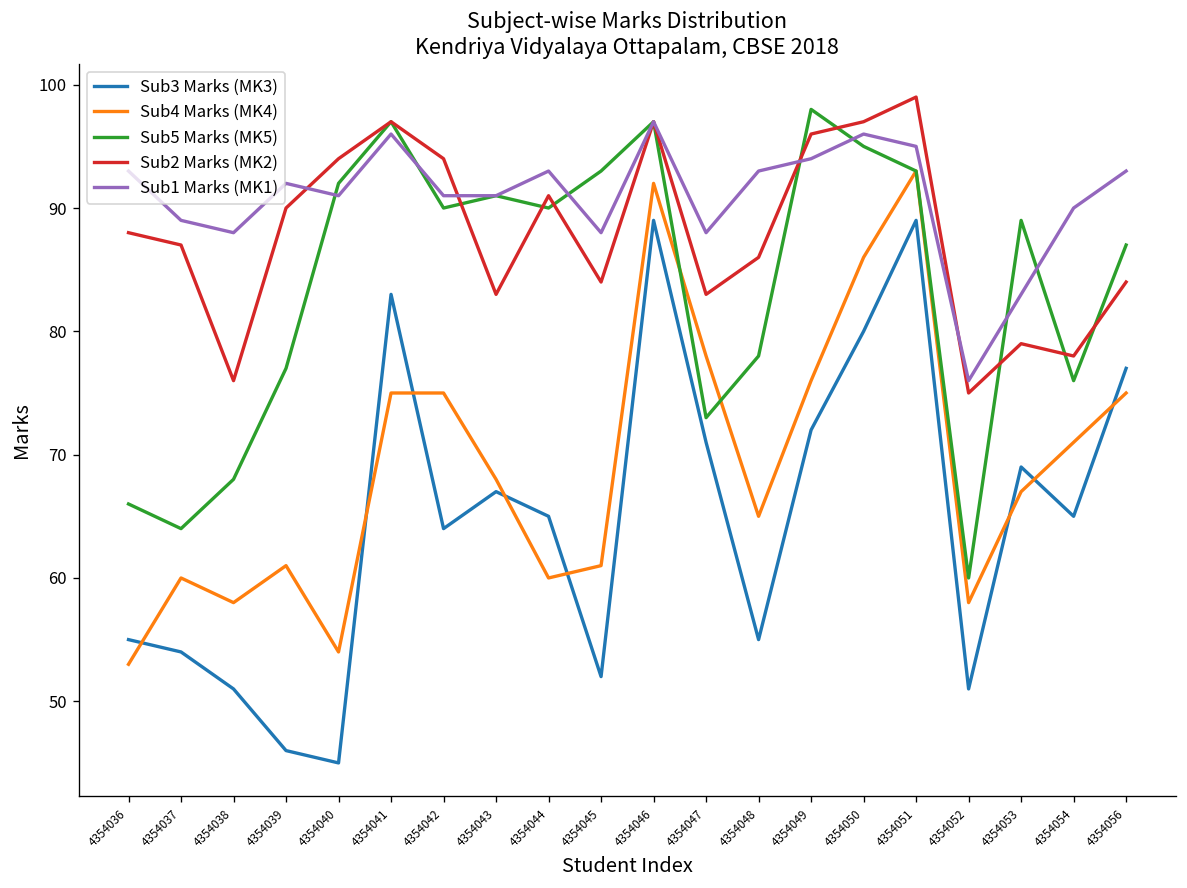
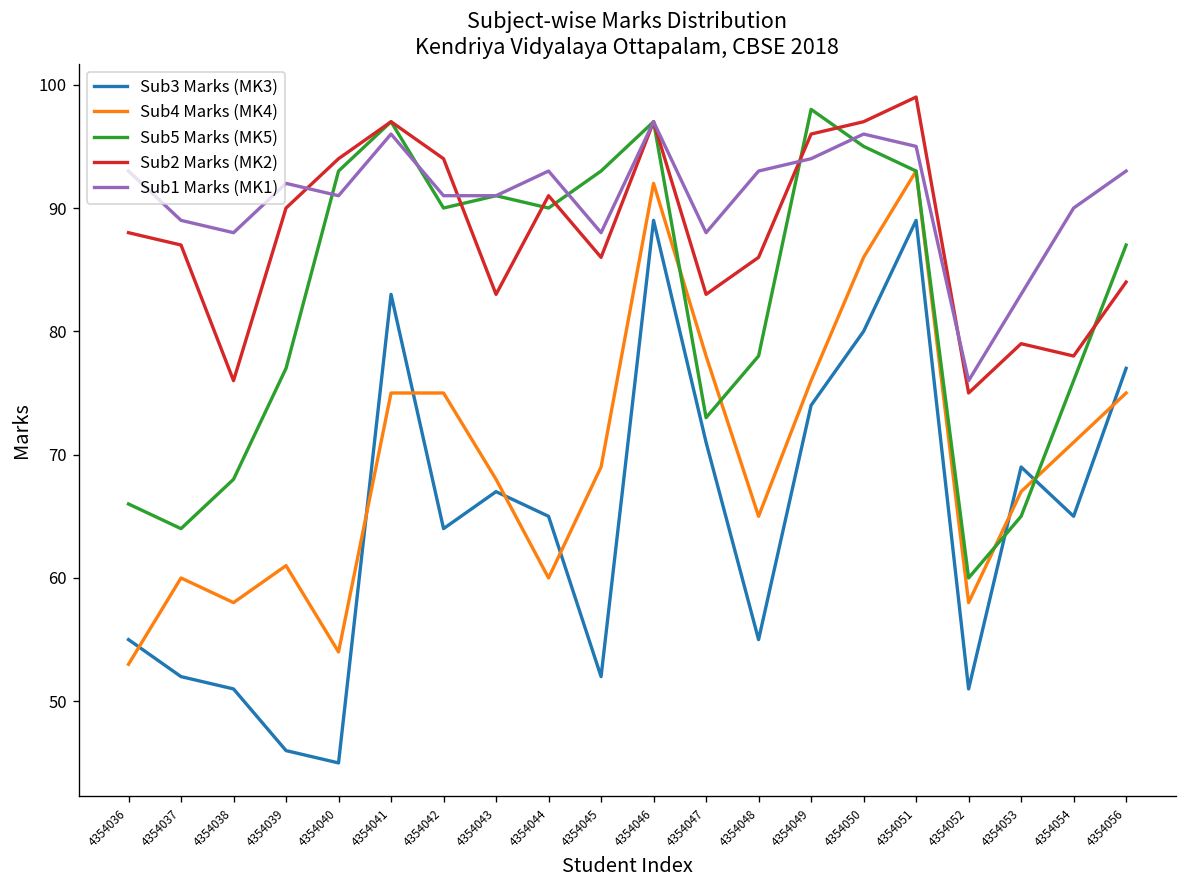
Sub3 Marks (MK3), 4354037: 54 -> 52
Sub5 Marks (MK5), 4354040: 92 -> 93
Sub4 Marks (MK4), 4354045: 61 -> 69
Sub2 Marks (MK2), 4354045: 84 -> 86
Sub3 Marks (MK3), 4354049: 72 -> 74
Sub5 Marks (MK5), 4354053: 89 -> 65
